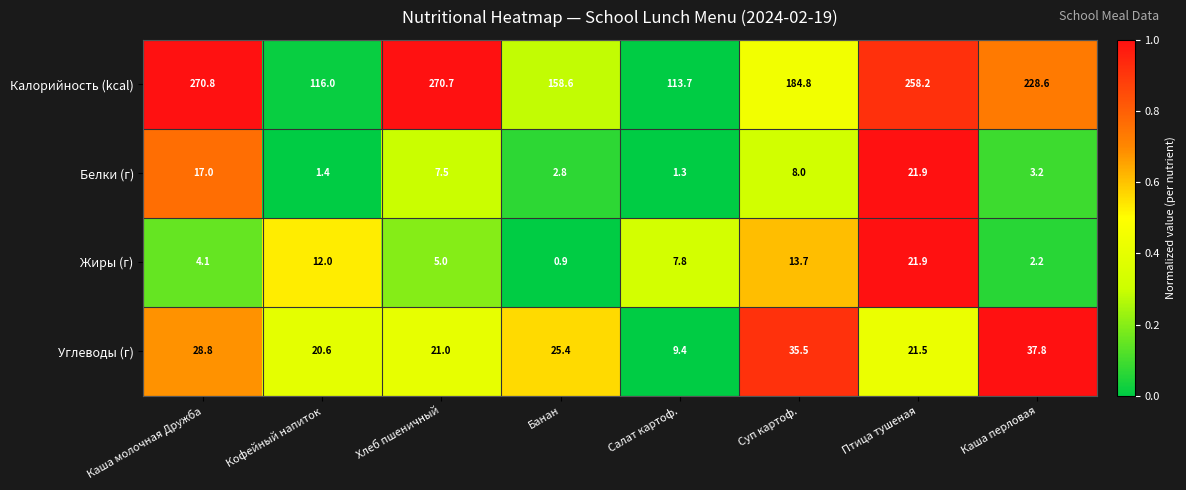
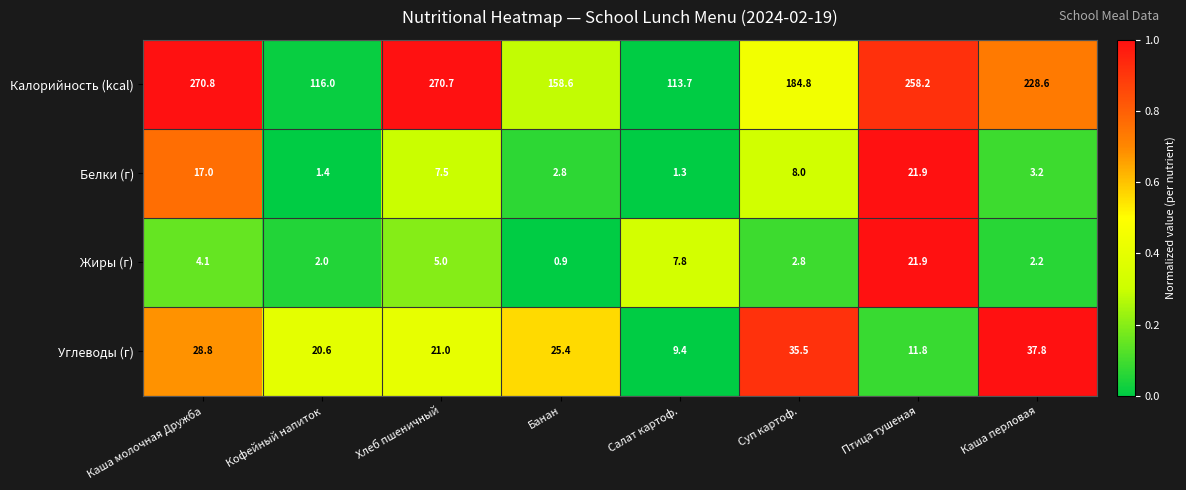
Жиры (г), Кофейный напиток: 12.0 -> 2.0
Жиры (г), Суп картоф.: 13.7 -> 2.8
Углеводы (г), Птица тушеная: 21.5 -> 11.8
